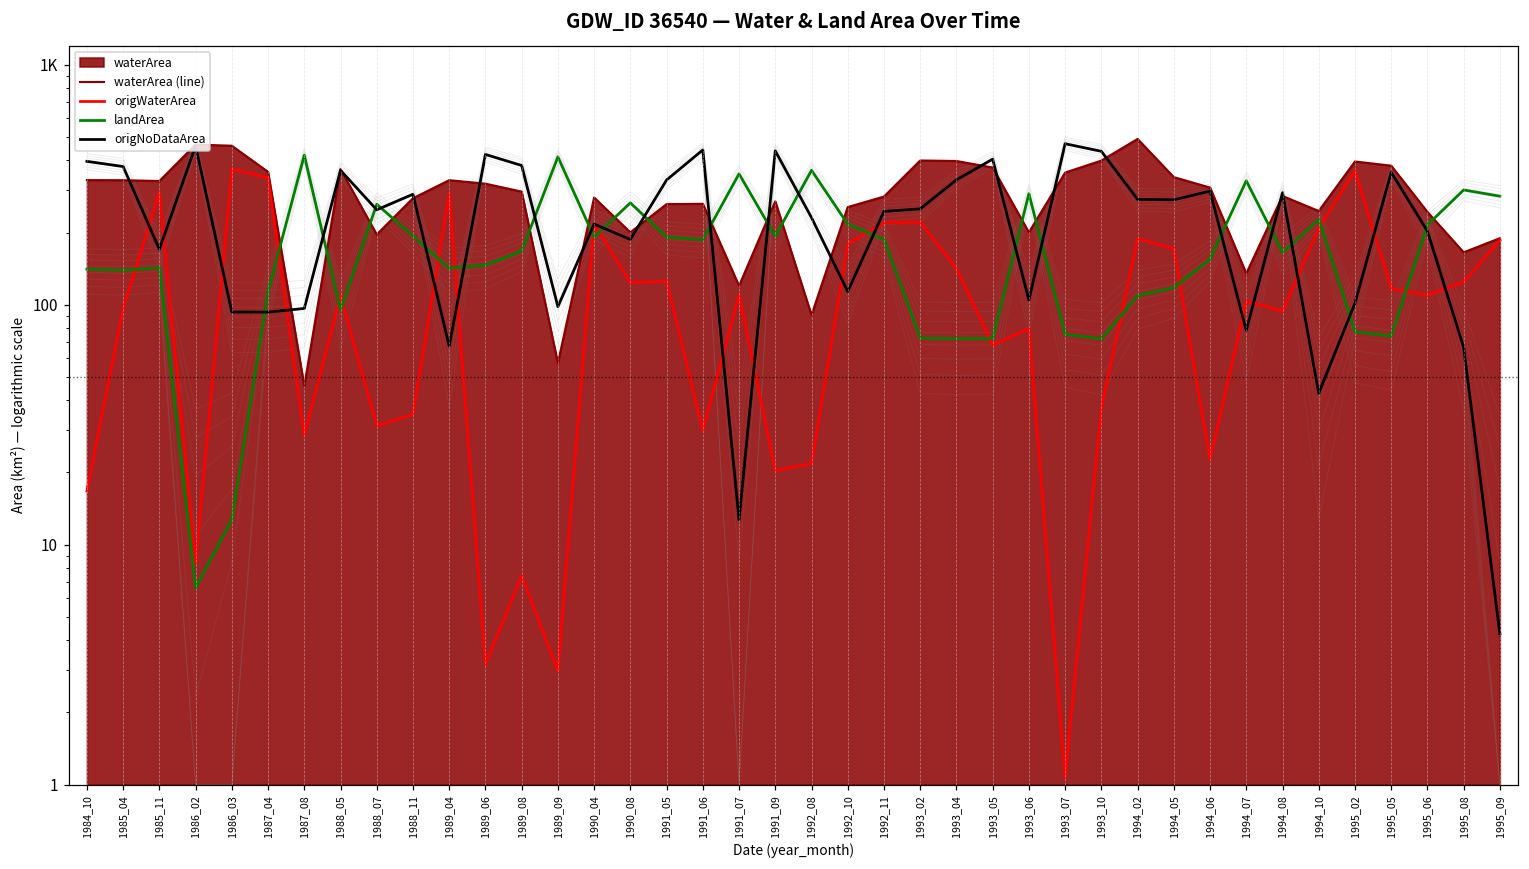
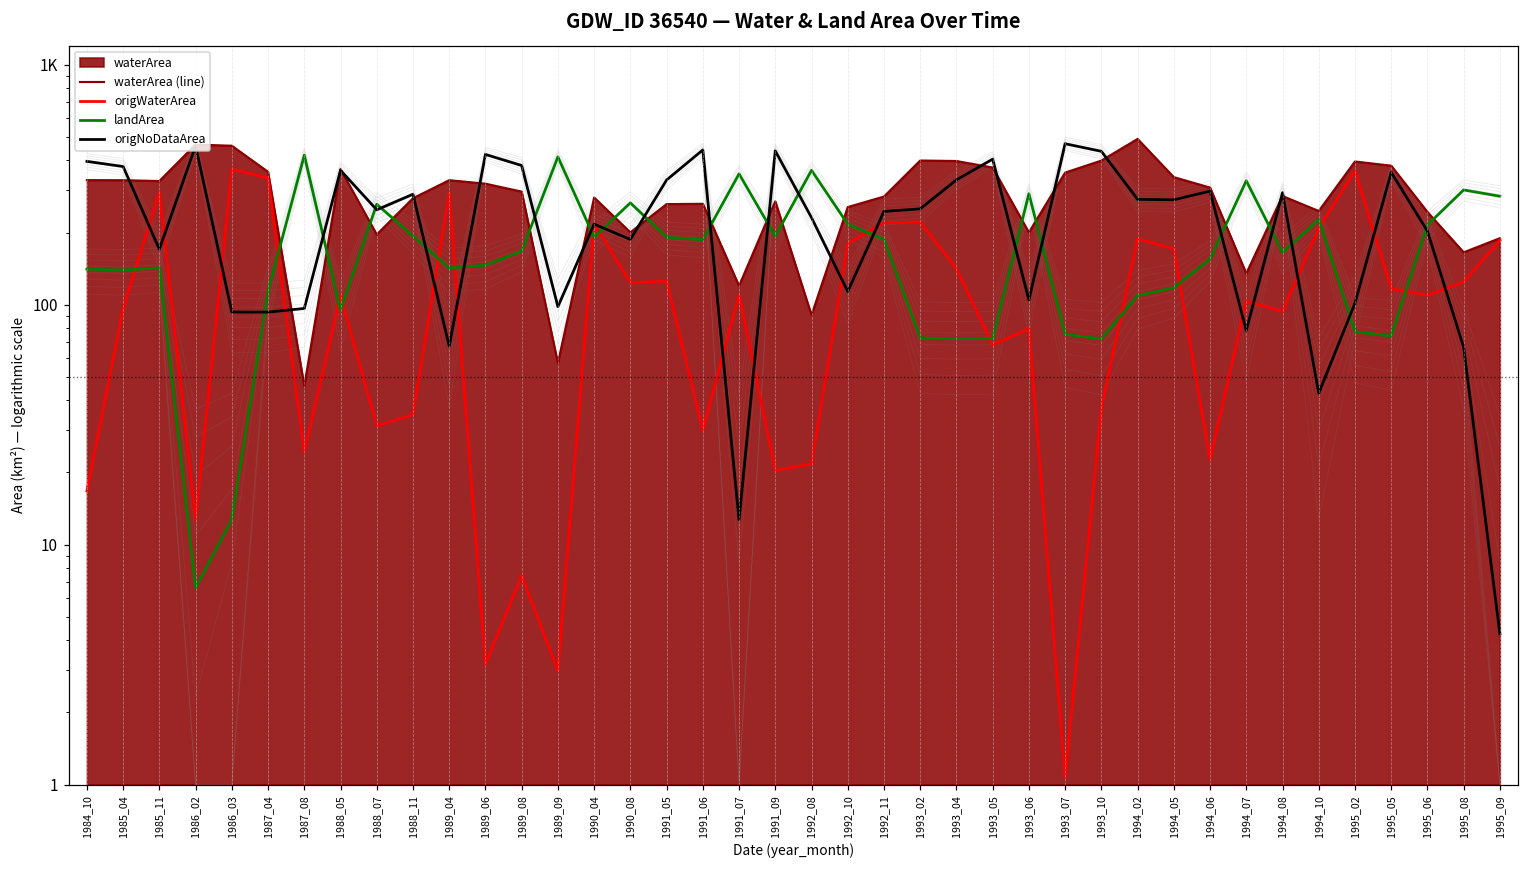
origWaterArea, 1986_02: 8.3 -> 13
origWaterArea, 1987_08: 29 -> 24
